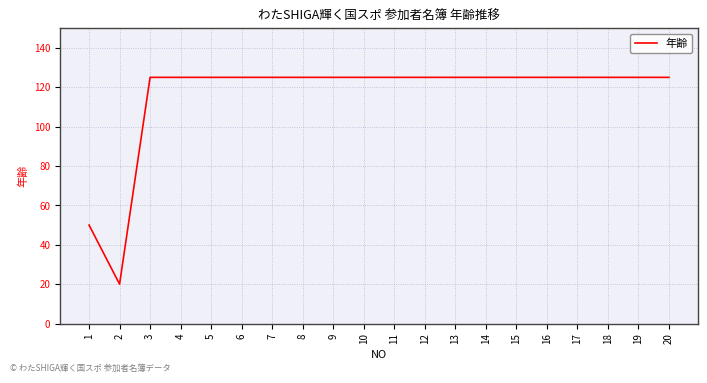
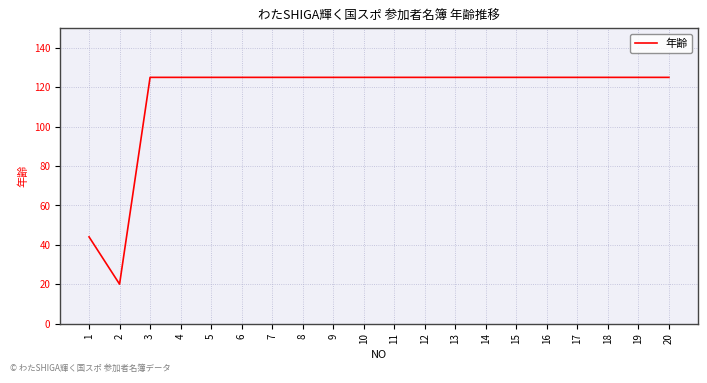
1: 50 -> 44
